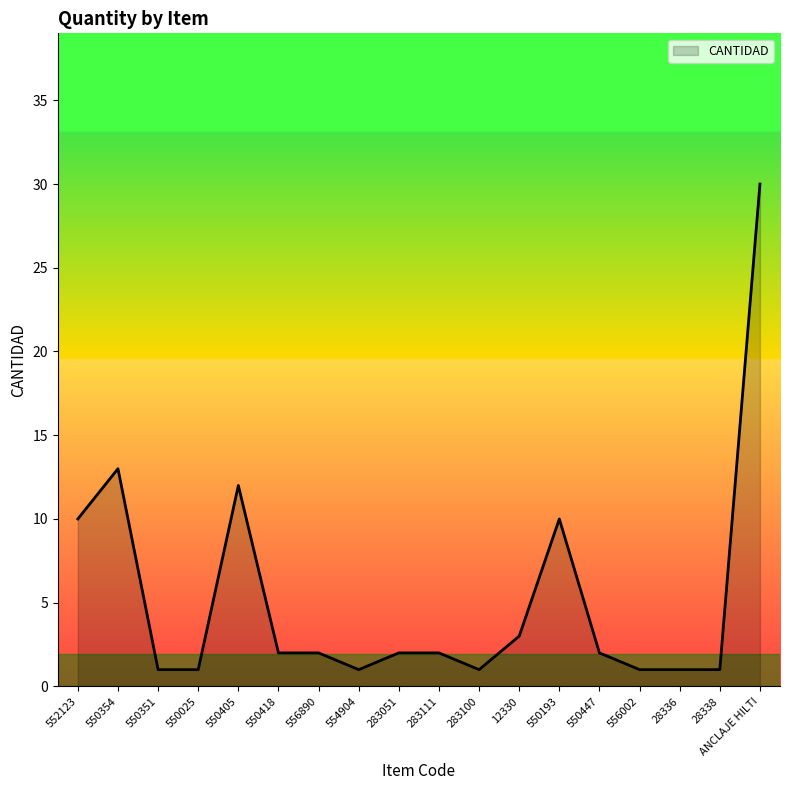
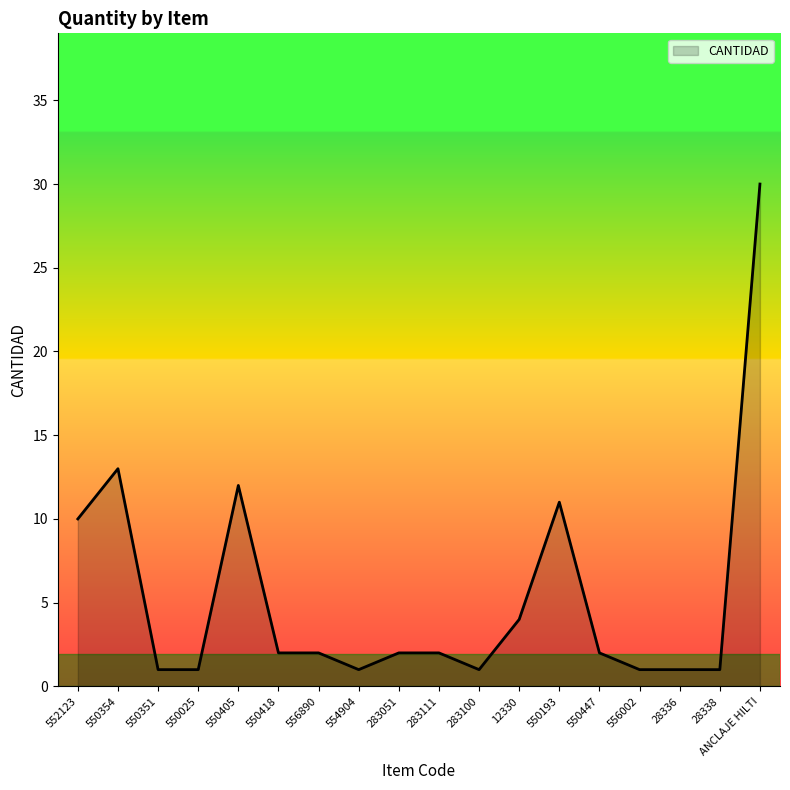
12330: 3 -> 4
550193: 10 -> 11
